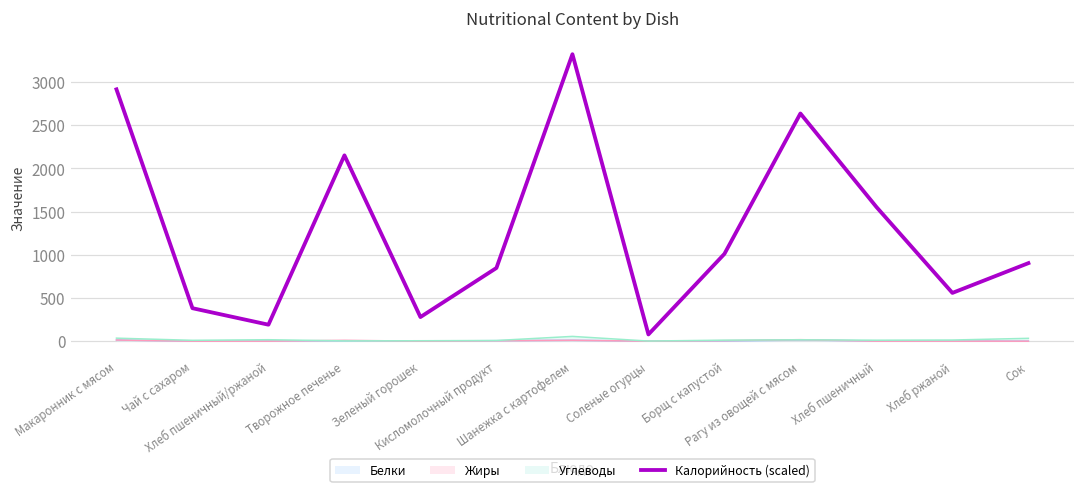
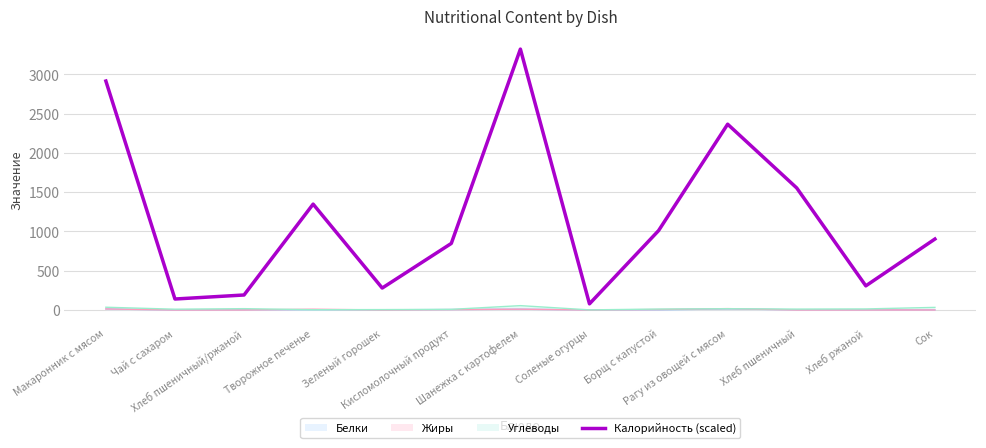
Калорийность (scaled), Чай с сахаром: 400 -> 100
Калорийность (scaled), Творожное печенье: 2100 -> 1300
Калорийность (scaled), Рагу из овощей с мясом: 2600 -> 2400
Калорийность (scaled), Хлеб ржаной: 600 -> 300
